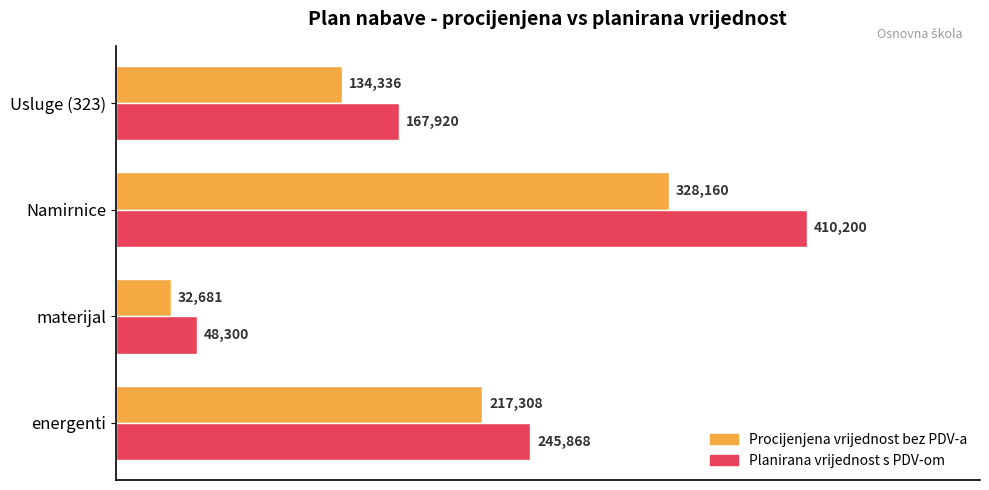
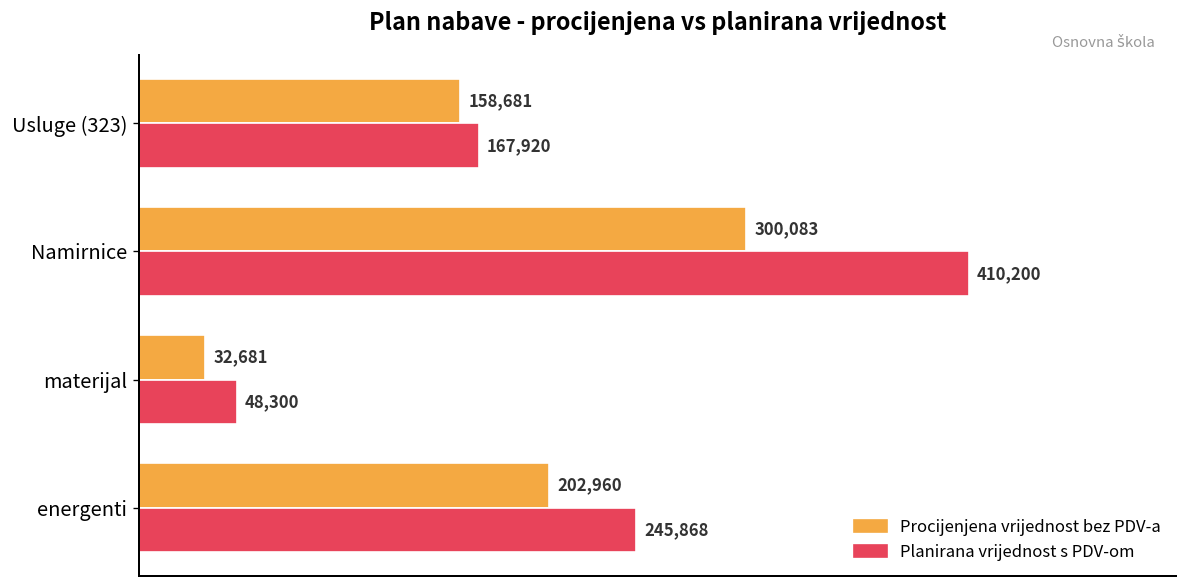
Procijenjena vrijednost bez PDV-a, Usluge (323): 134,336 -> 158,681
Procijenjena vrijednost bez PDV-a, Namirnice: 328,160 -> 300,083
Procijenjena vrijednost bez PDV-a, energenti: 217,308 -> 202,960
